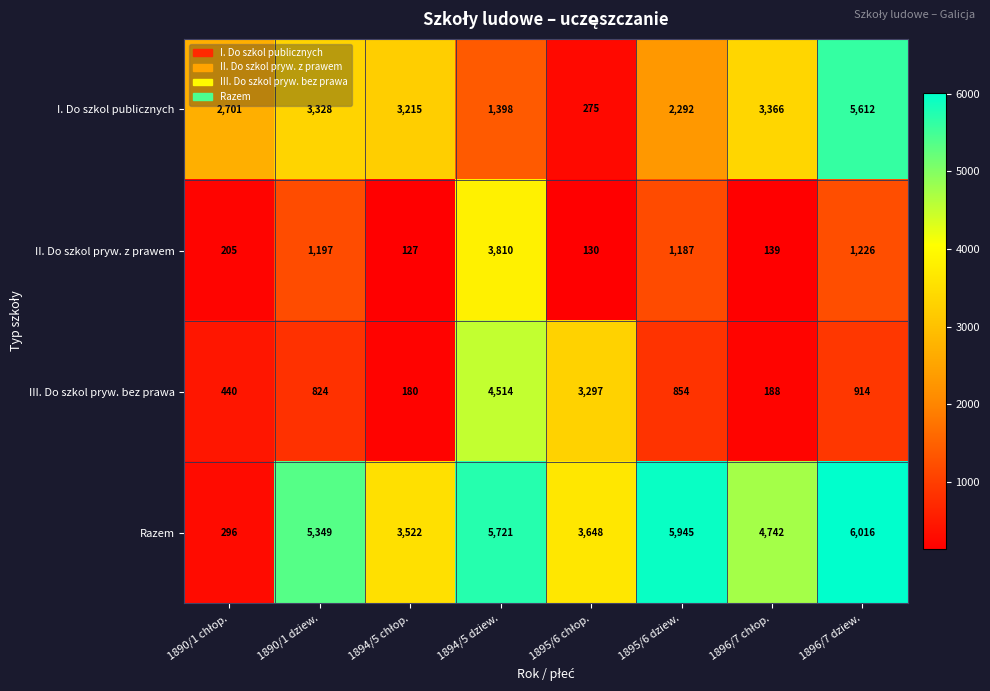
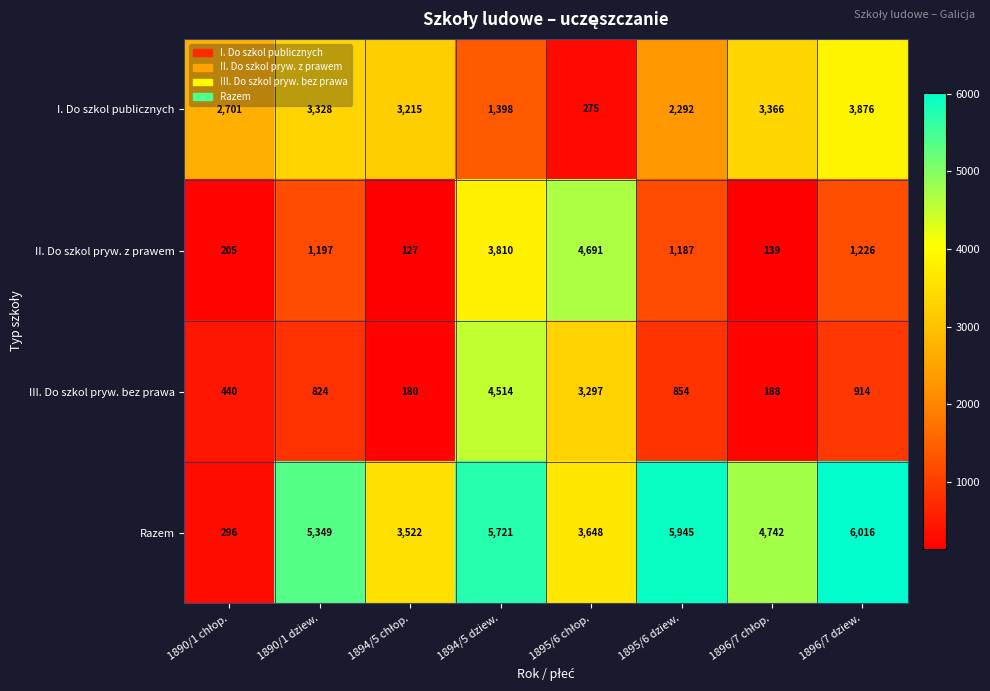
I. Do szkol publicznych, 1896/7 dziew.: 5,612 -> 3,876
II. Do szkol pryw. z prawem, 1895/6 chłop.: 130 -> 4,691
